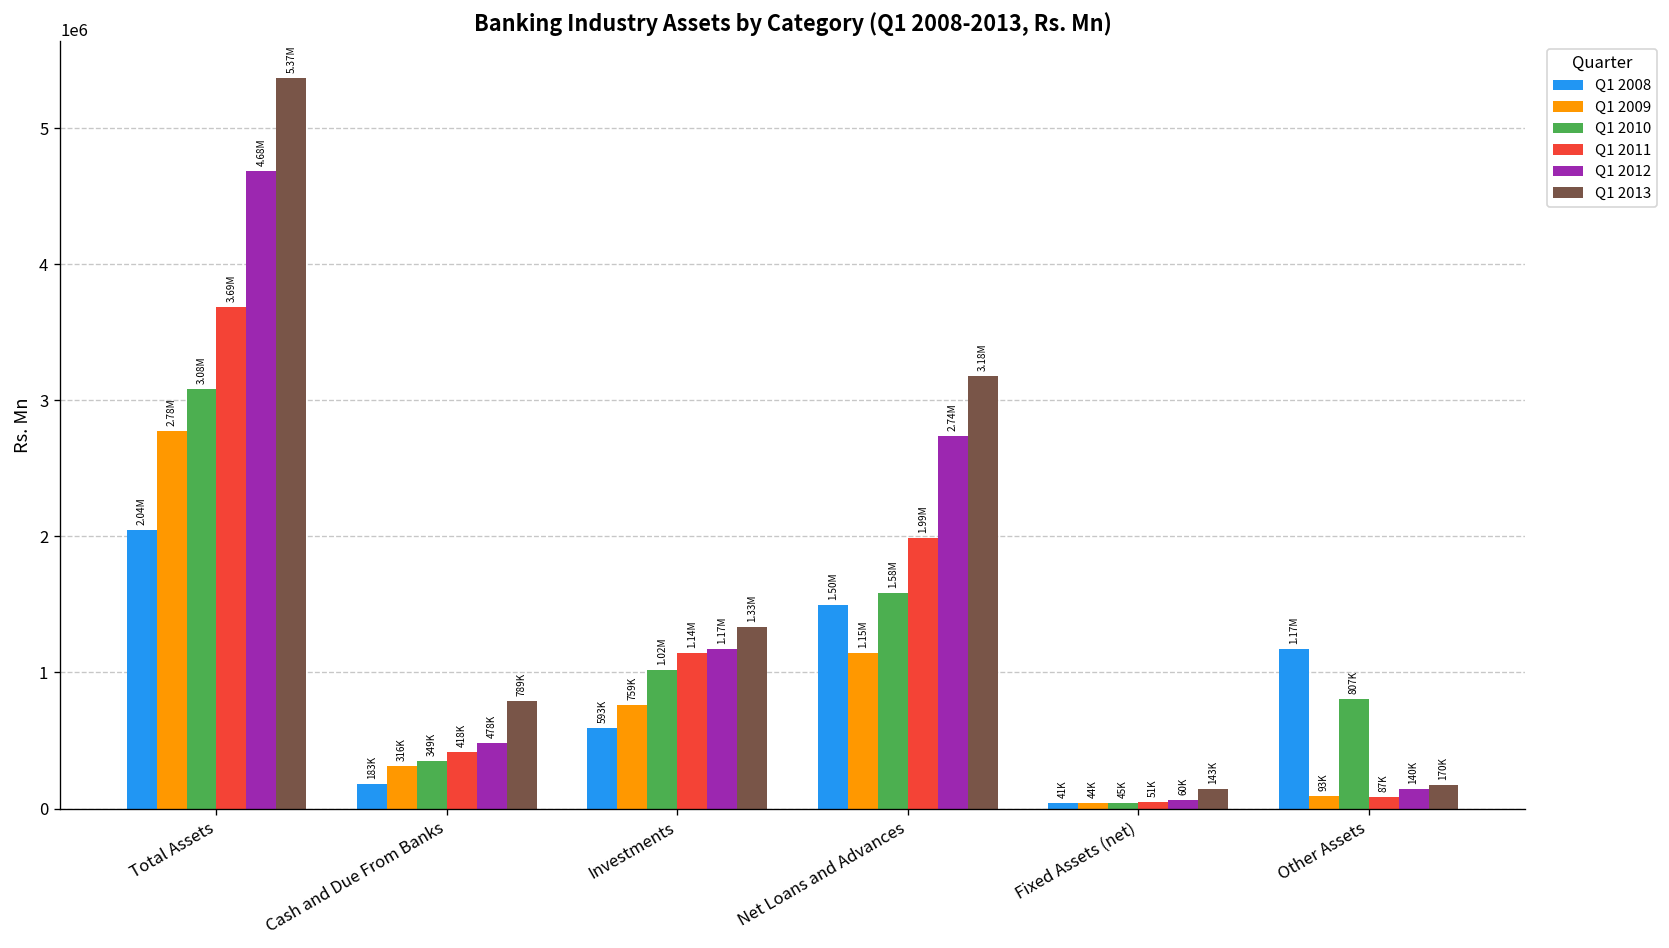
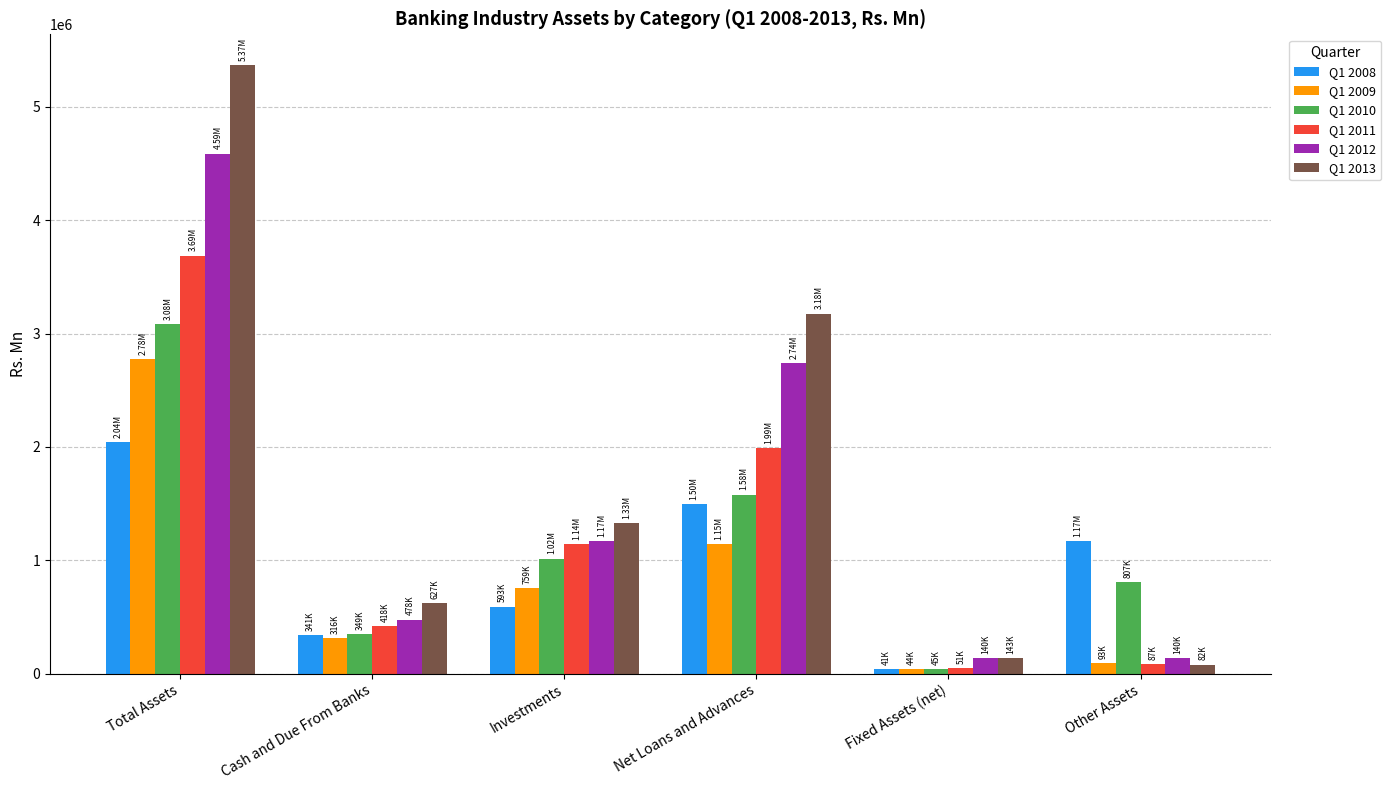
Q1 2012, Total Assets: 4.68M -> 4.59M
Q1 2008, Cash and Due From Banks: 183K -> 341K
Q1 2013, Cash and Due From Banks: 789K -> 627K
Q1 2012, Fixed Assets (net): 60K -> 140K
Q1 2013, Other Assets: 170K -> 82K
